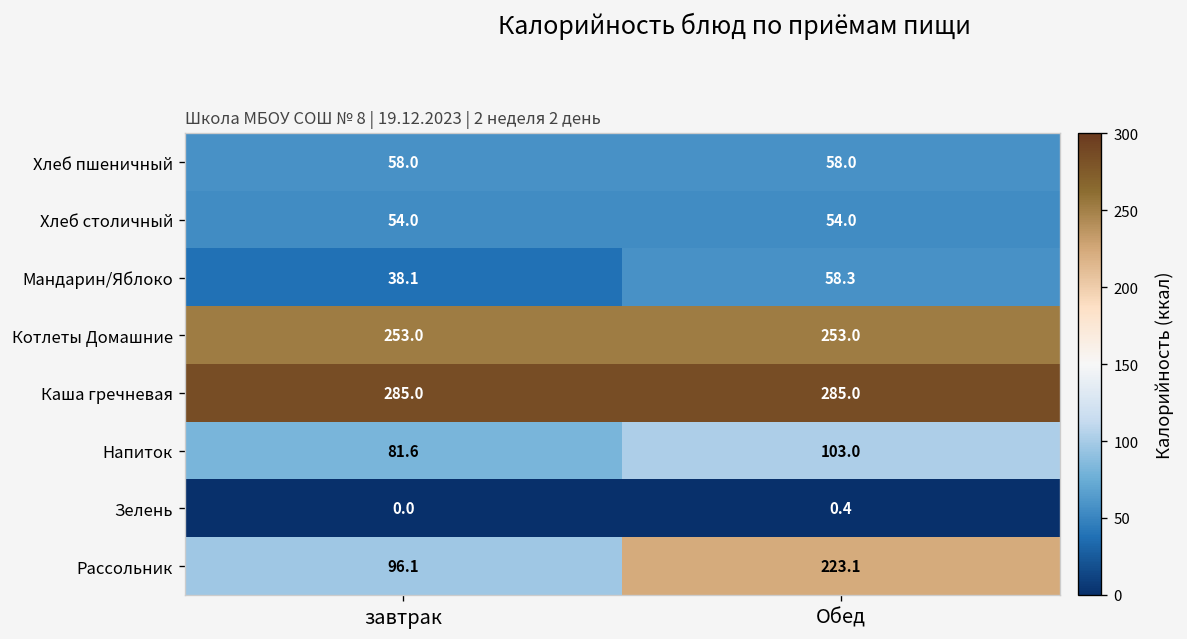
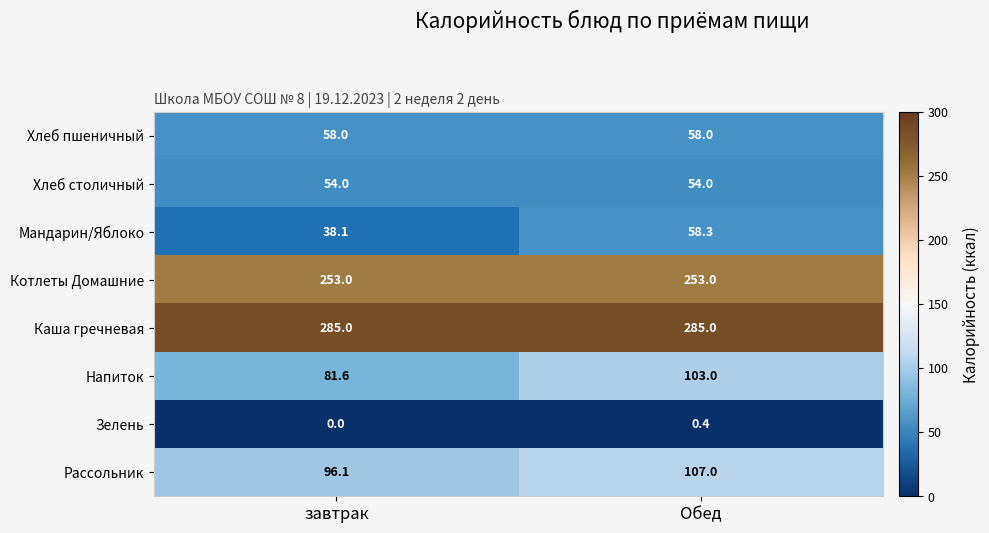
Рассольник, Обед: 223.1 -> 107.0
